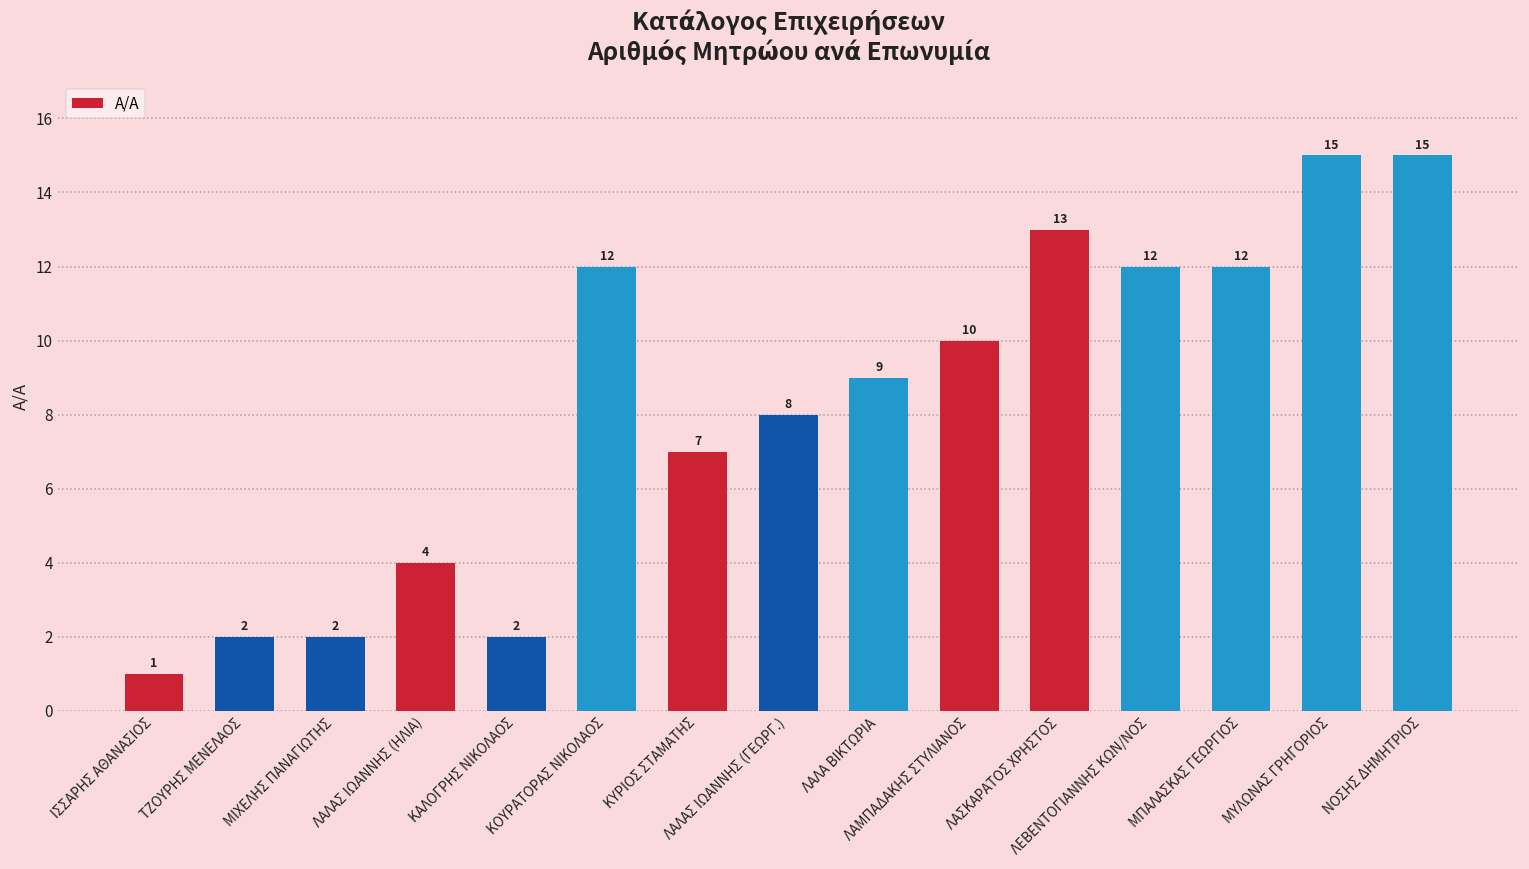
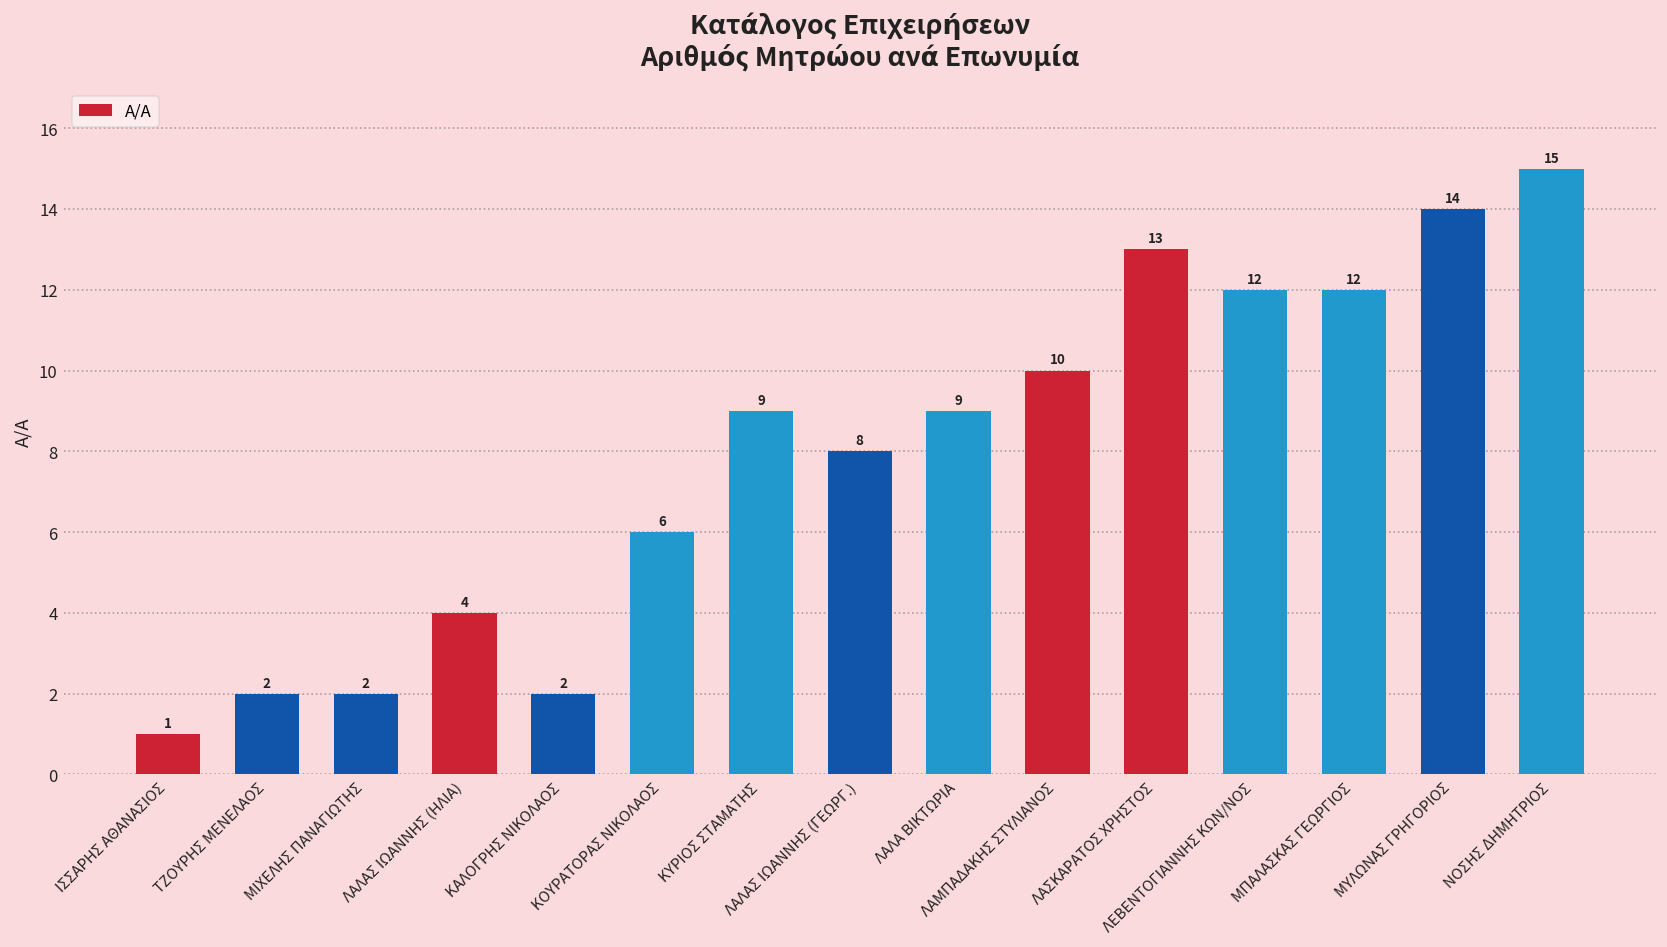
ΚΟΥΡΑΤΟΡΑΣ ΝΙΚΟΛΑΟΣ: 12 -> 6
ΚΥΡΙΟΣ ΣΤΑΜΑΤΗΣ: 7 -> 9
ΜΥΛΩΝΑΣ ΓΡΗΓΟΡΙΟΣ: 15 -> 14
